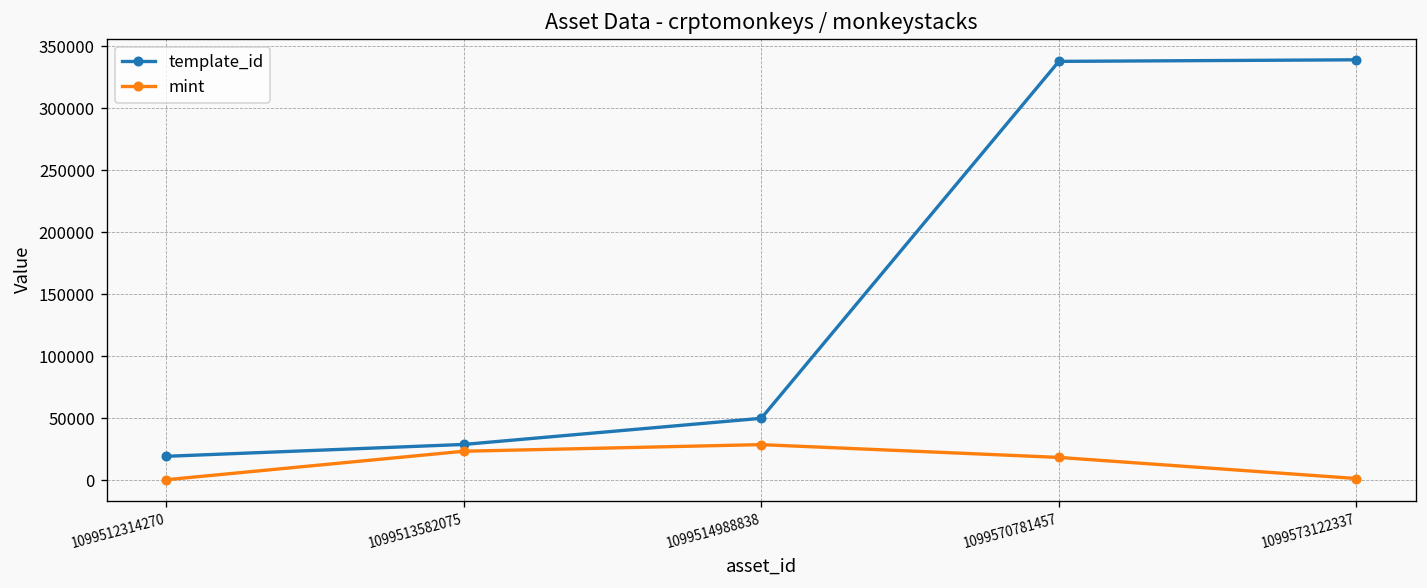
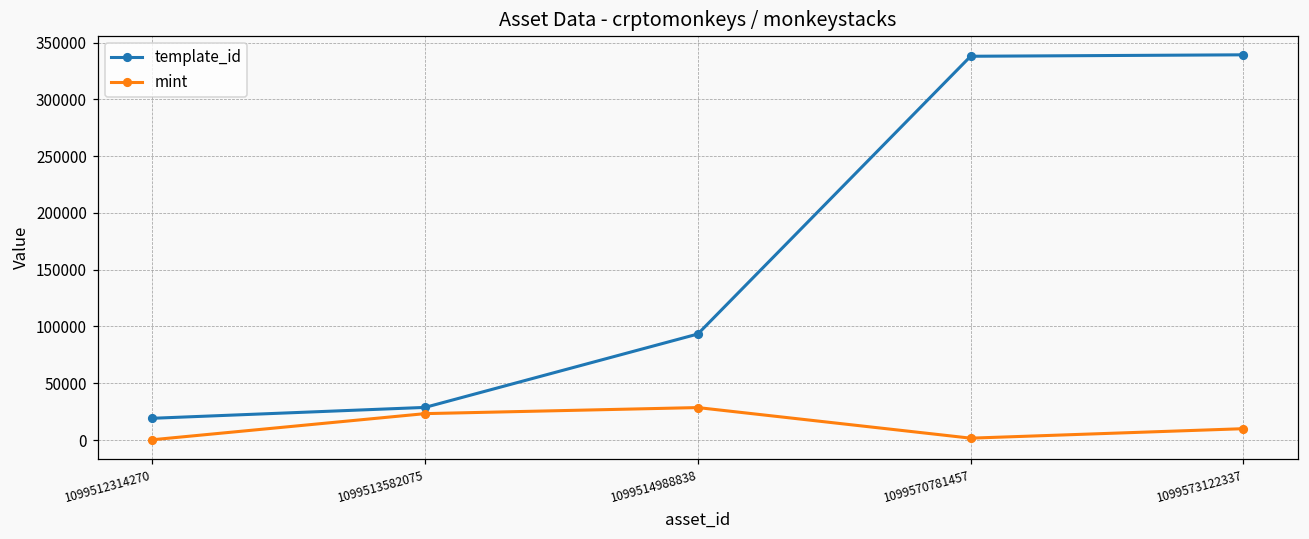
template_id, 1099514988838: 50000 -> 93000
mint, 1099570781457: 18000 -> 2000
mint, 1099573122337: 1000 -> 10000
